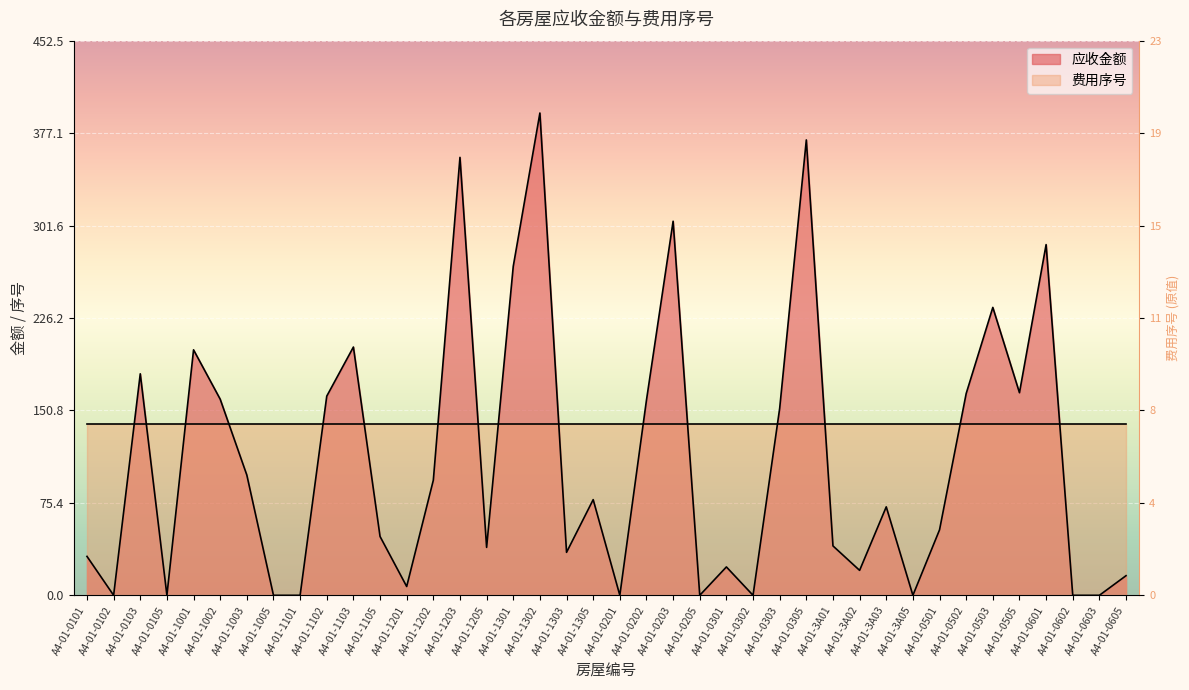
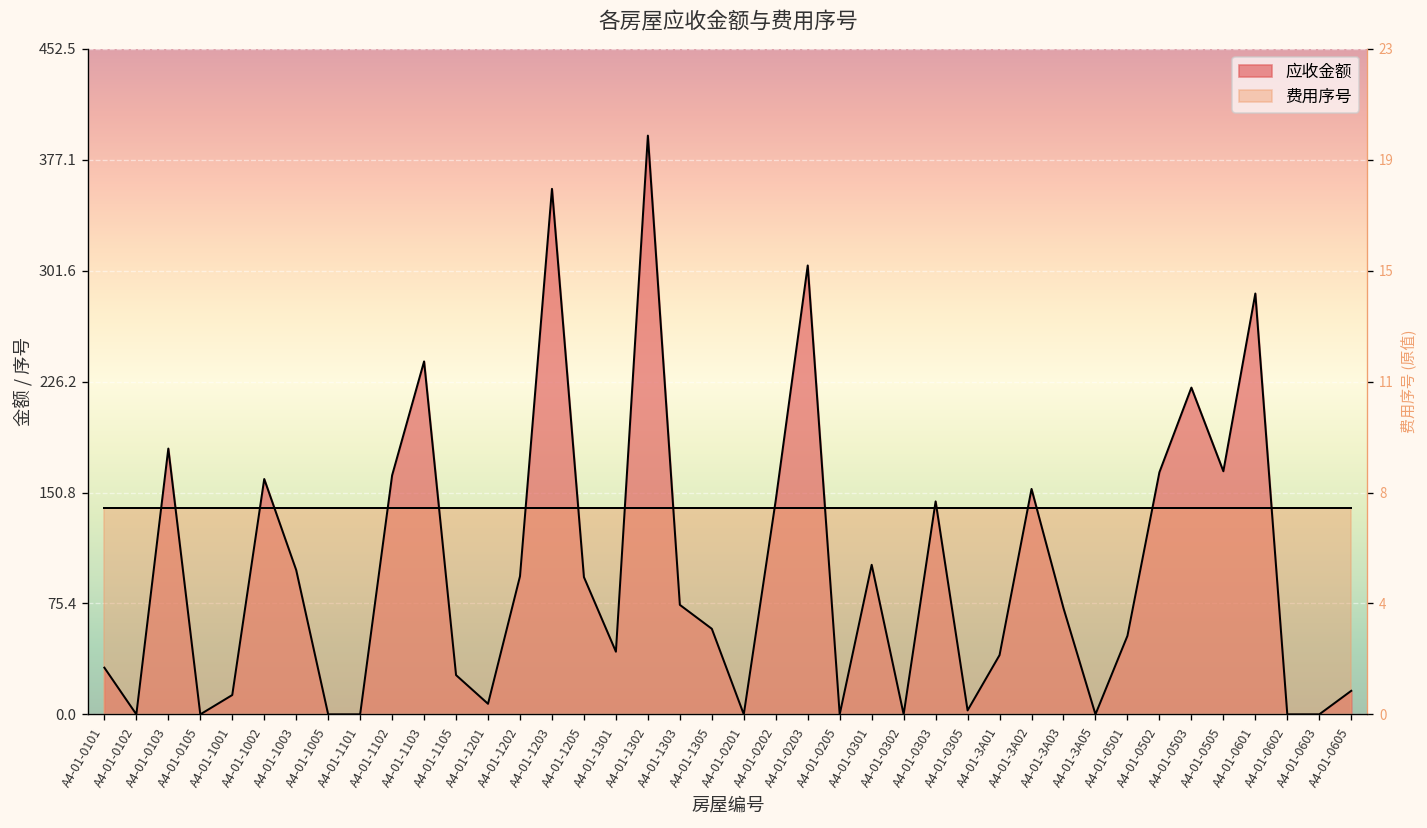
应收金额, A4-01-1001: 200 -> 13
应收金额, A4-01-1103: 203 -> 240
应收金额, A4-01-1105: 48 -> 27
应收金额, A4-01-1205: 39 -> 93
应收金额, A4-01-1301: 268 -> 43
应收金额, A4-01-1303: 35 -> 74
应收金额, A4-01-1305: 78 -> 58
应收金额, A4-01-0202: 159 -> 146
应收金额, A4-01-0301: 23 -> 102
应收金额, A4-01-0303: 153 -> 145
应收金额, A4-01-0305: 372 -> 3
应收金额, A4-01-3A02: 20 -> 153
应收金额, A4-01-0503: 235 -> 222
